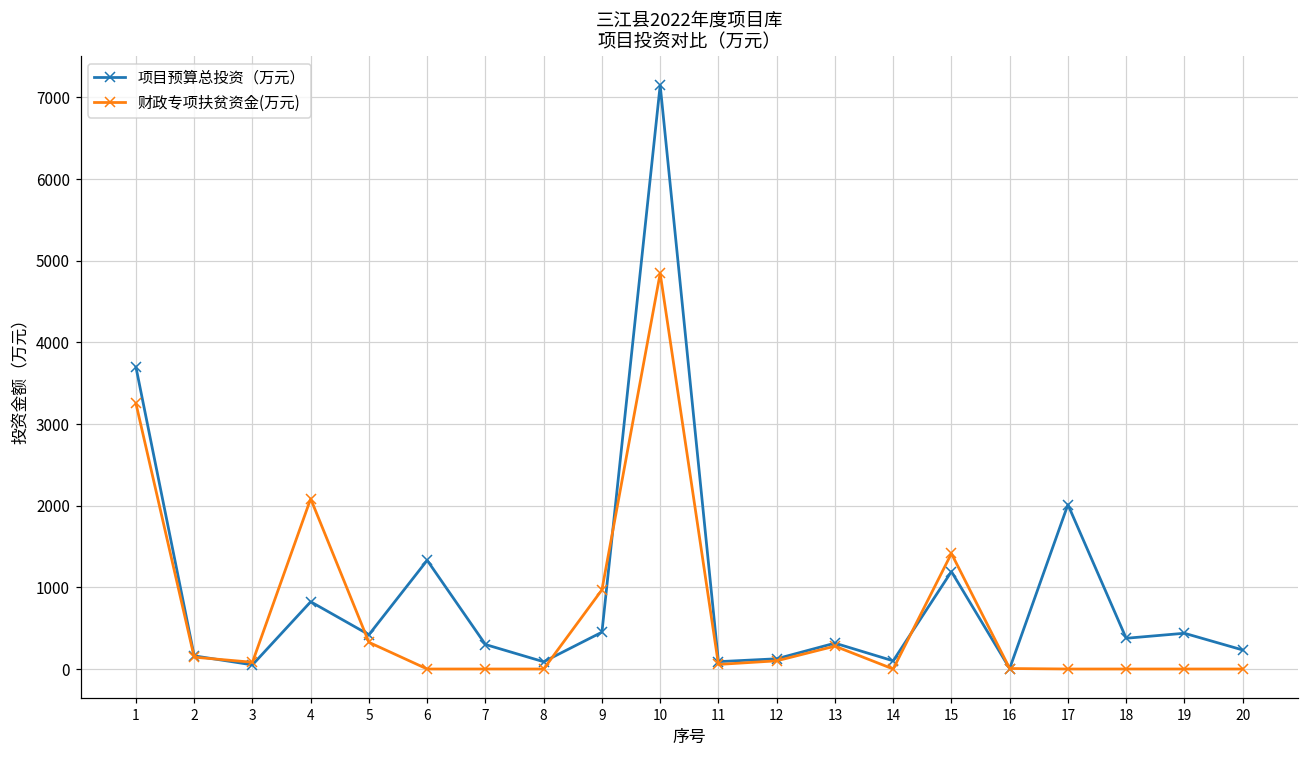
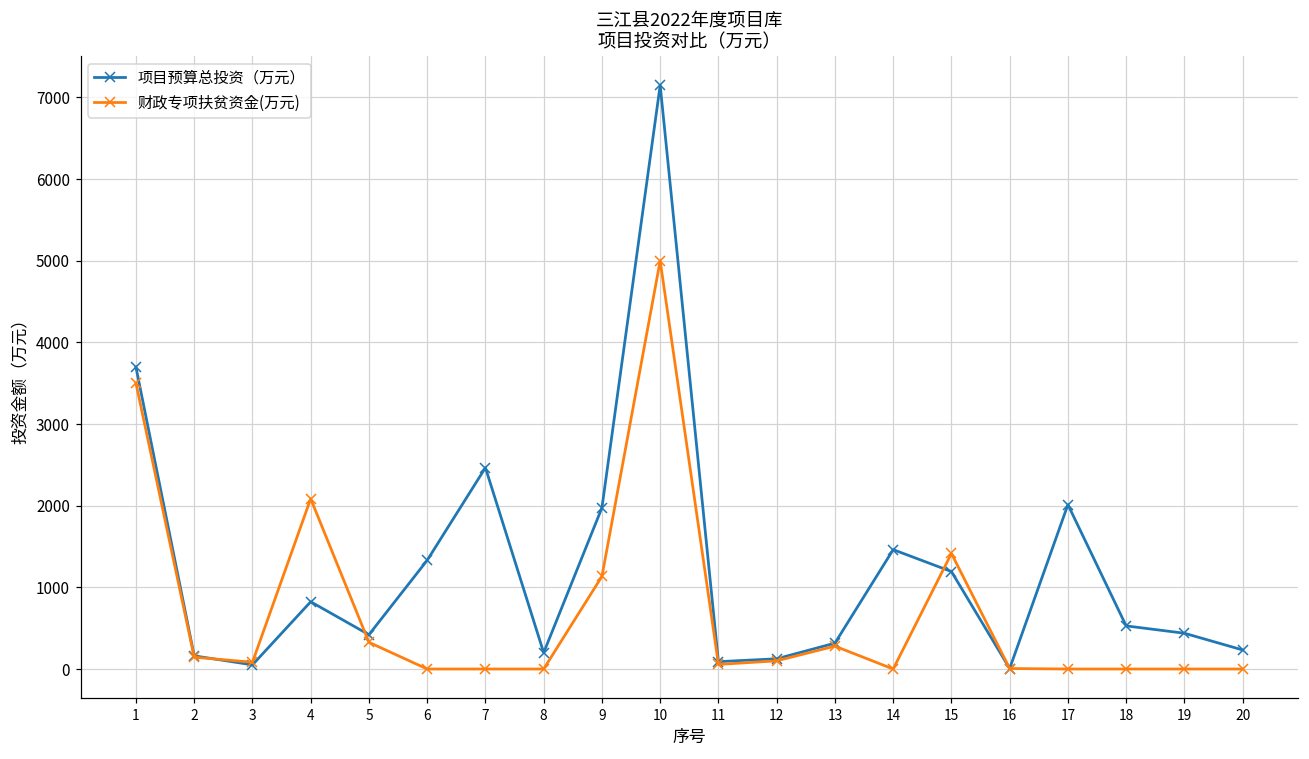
财政专项扶贫资金(万元), 1: 3300 -> 3500
项目预算总投资（万元）, 7: 300 -> 2500
项目预算总投资（万元）, 8: 100 -> 200
项目预算总投资（万元）, 9: 500 -> 2000
财政专项扶贫资金(万元), 9: 1000 -> 1100
财政专项扶贫资金(万元), 10: 4800 -> 5000
项目预算总投资（万元）, 14: 100 -> 1500
项目预算总投资（万元）, 18: 400 -> 500
